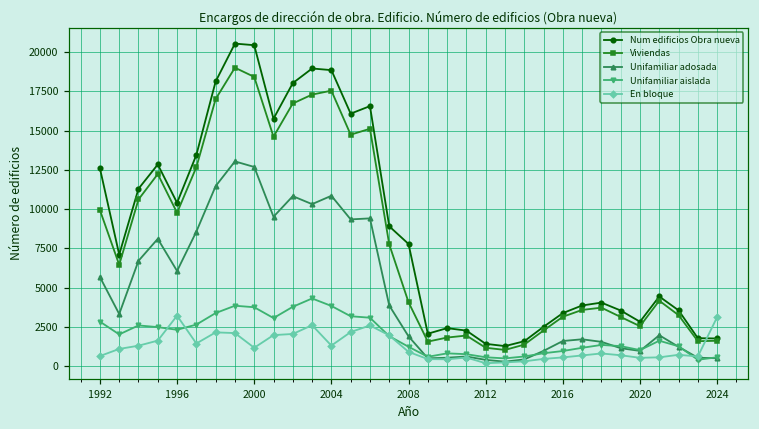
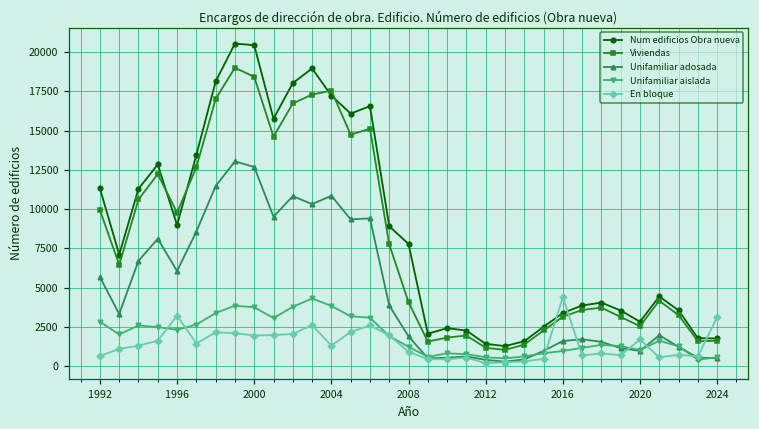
Num edificios Obra nueva, 1992: 12600 -> 11300
Num edificios Obra nueva, 1996: 10400 -> 9000
En bloque, 2000: 1200 -> 2000
Num edificios Obra nueva, 2004: 18800 -> 17200
En bloque, 2016: 600 -> 4400
En bloque, 2020: 500 -> 1700
